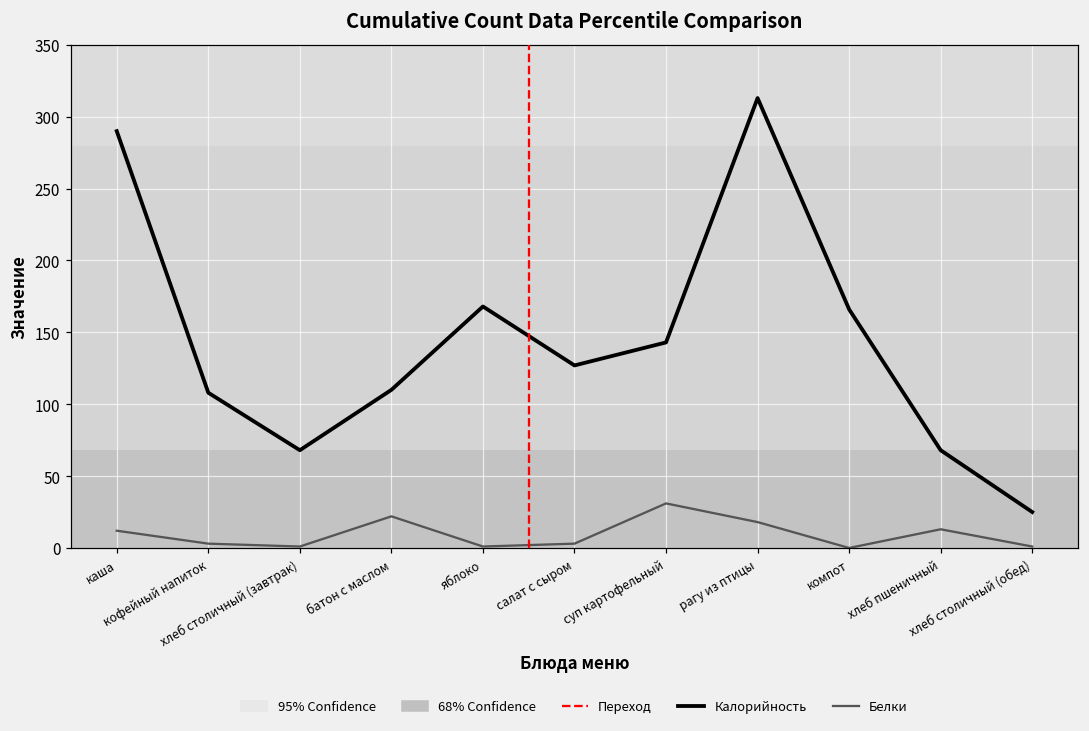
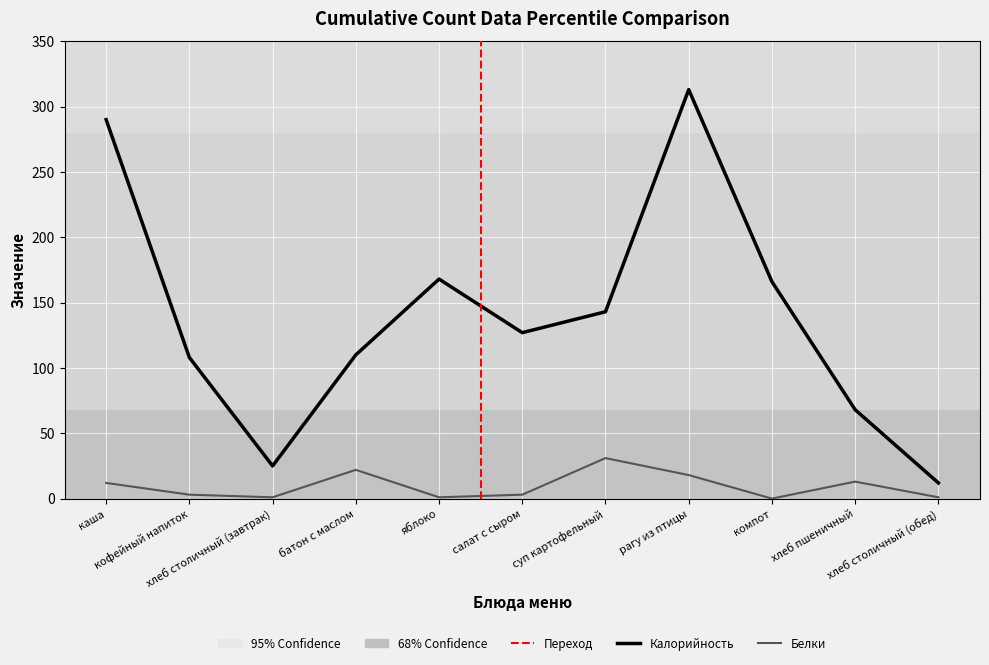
Калорийность, хлеб столичный (завтрак): 68 -> 25
Калорийность, хлеб столичный (обед): 25 -> 12
